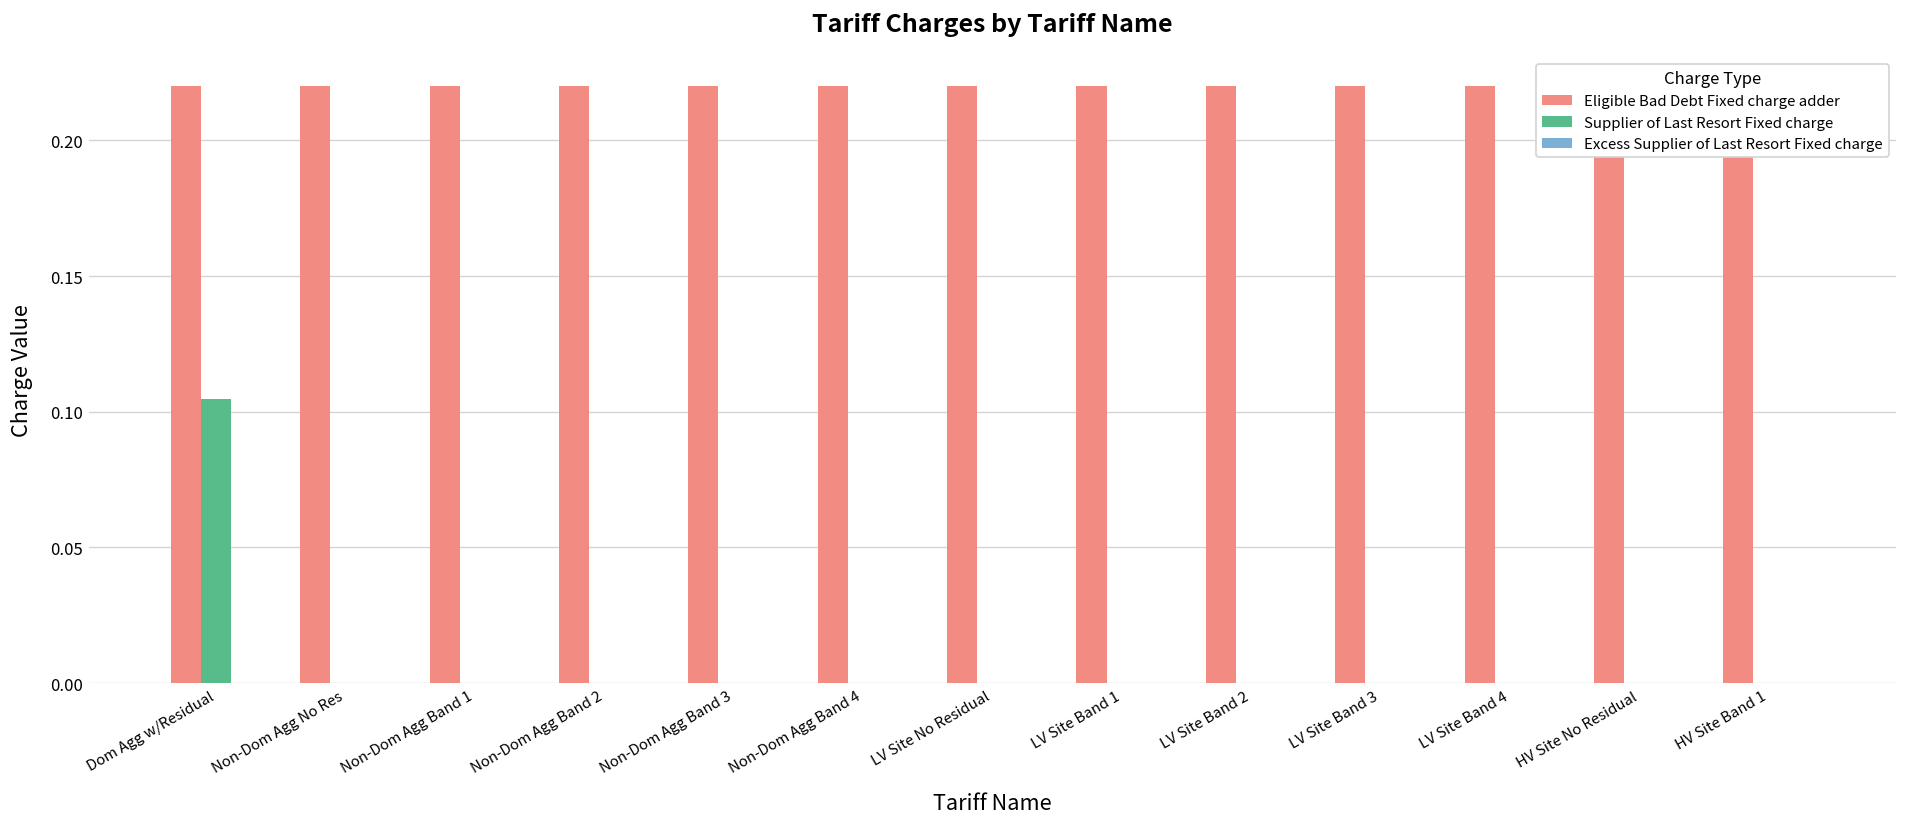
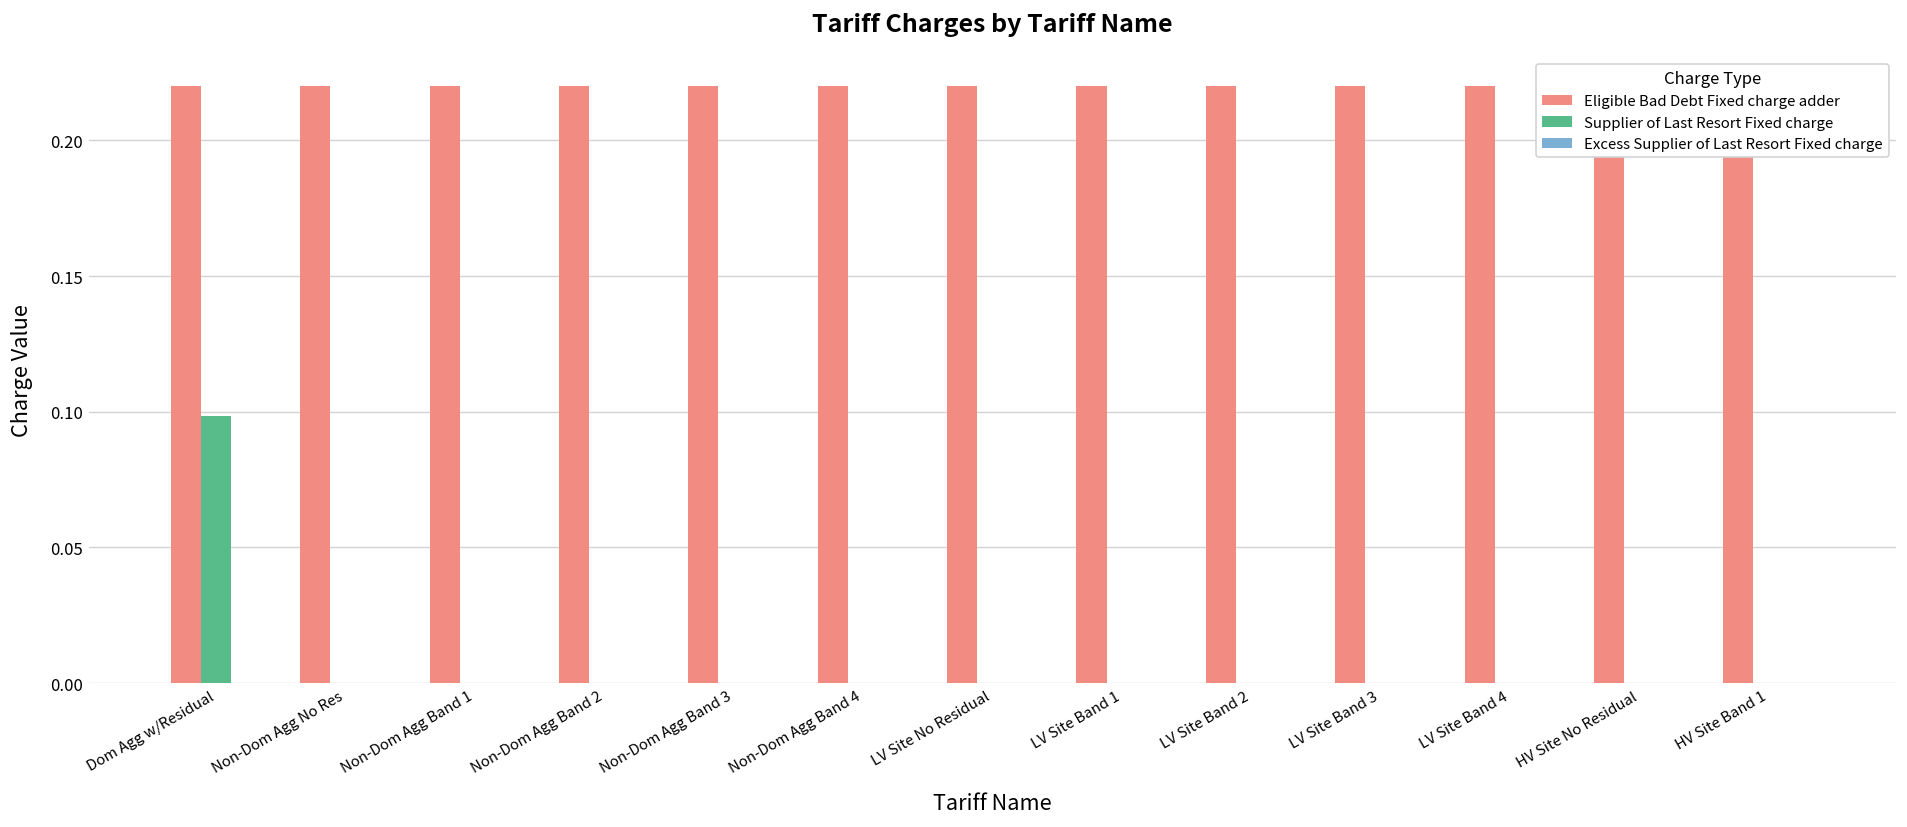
Supplier of Last Resort Fixed charge, Dom Agg w/Residual: 0.105 -> 0.098
